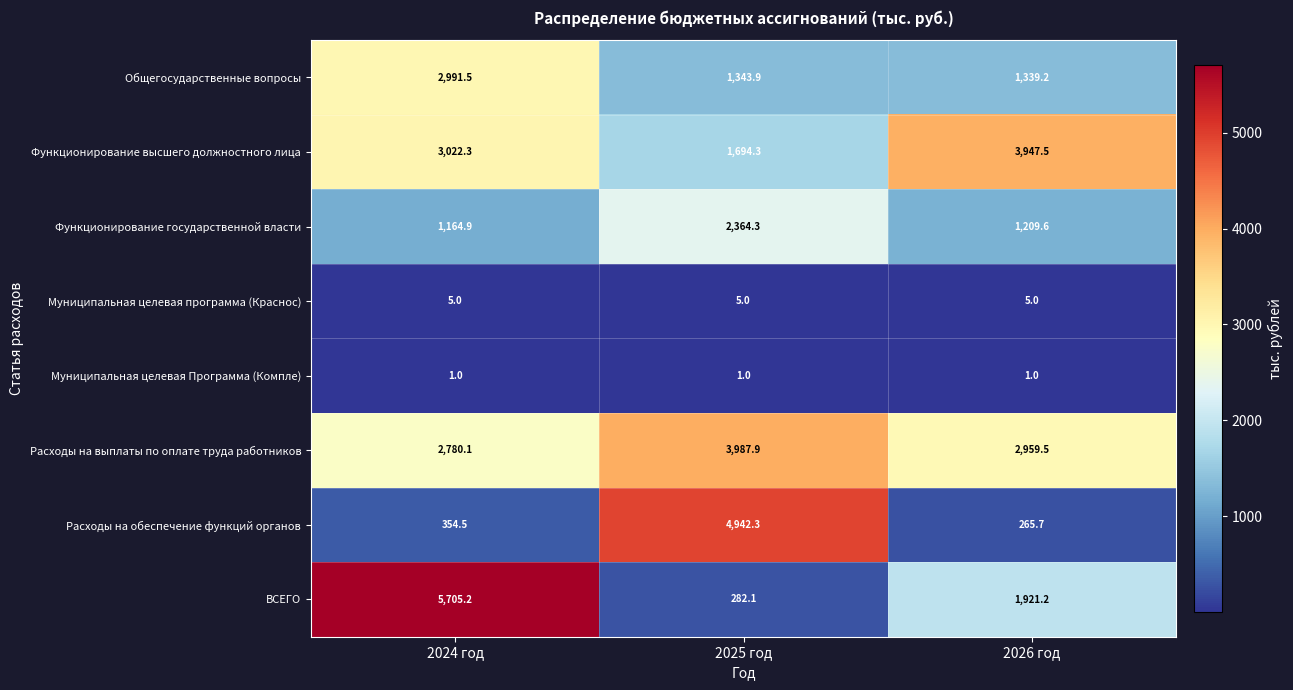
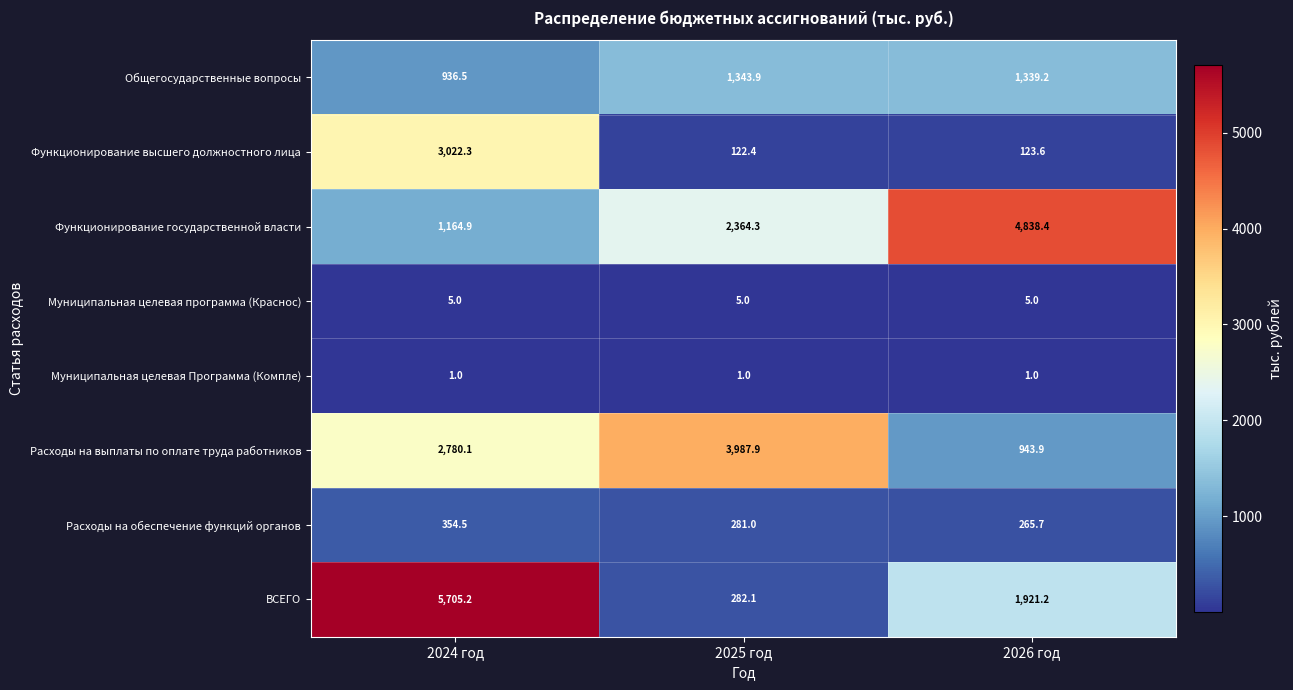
Общегосударственные вопросы, 2024 год: 2,991.5 -> 936.5
Функционирование высшего должностного лица, 2025 год: 1,694.3 -> 122.4
Функционирование высшего должностного лица, 2026 год: 3,947.5 -> 123.6
Функционирование государственной власти, 2026 год: 1,209.6 -> 4,838.4
Расходы на выплаты по оплате труда работников, 2026 год: 2,959.5 -> 943.9
Расходы на обеспечение функций органов, 2025 год: 4,942.3 -> 281.0
